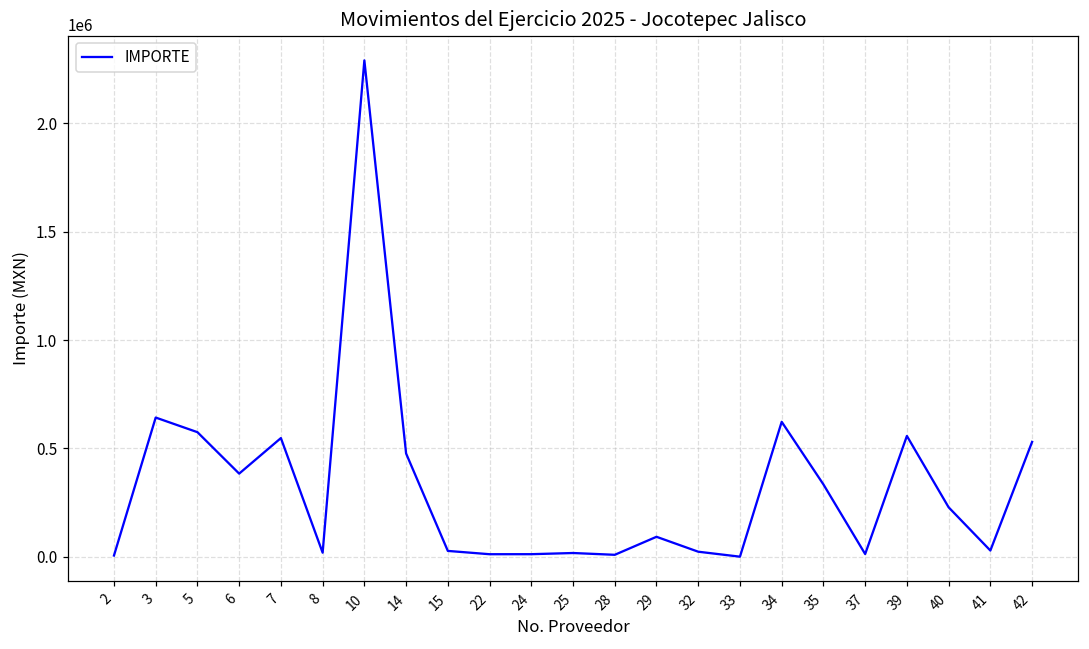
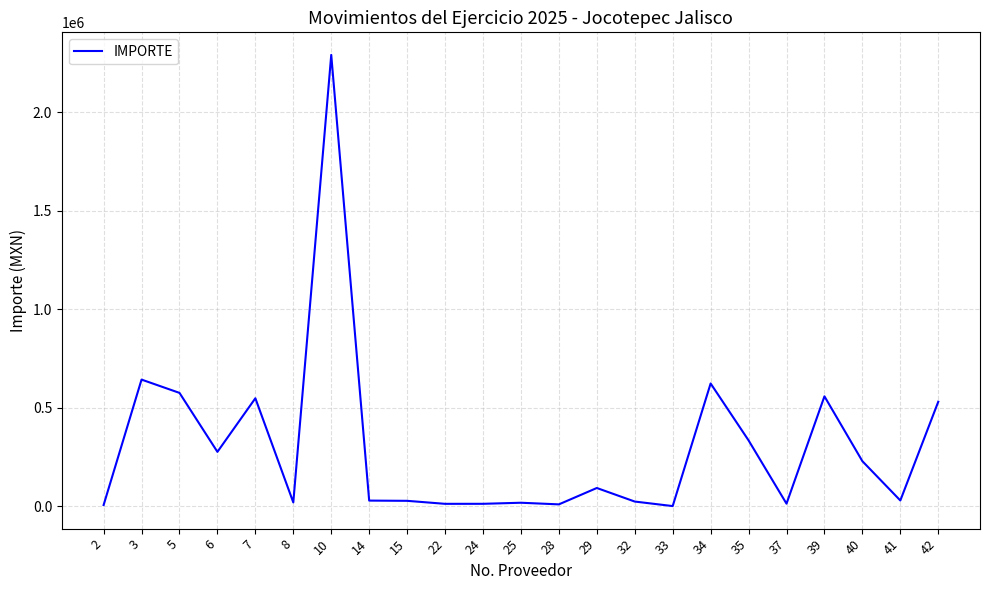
6: 380000 -> 280000
14: 480000 -> 30000
